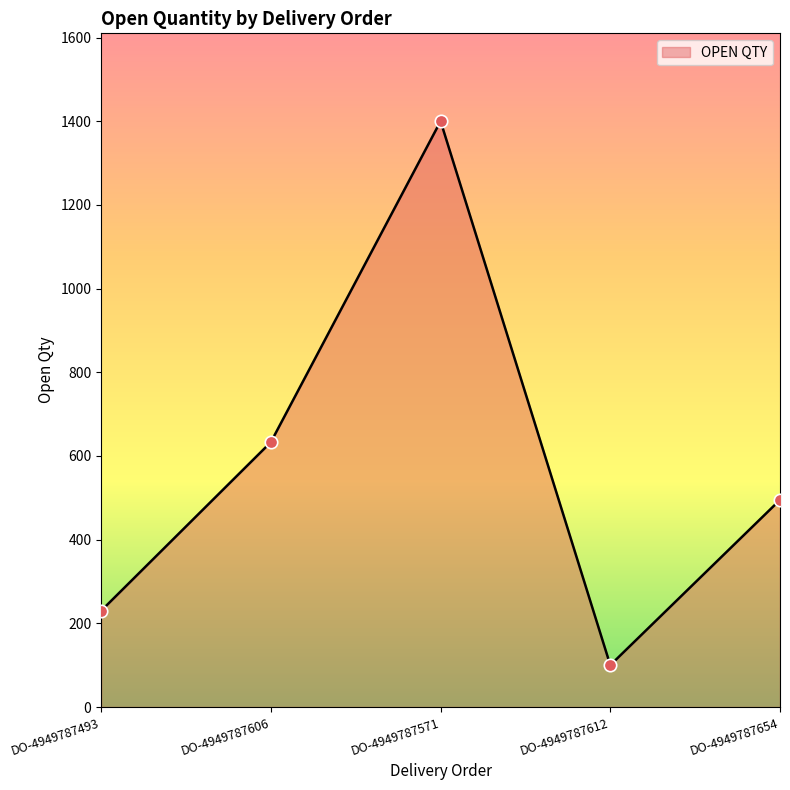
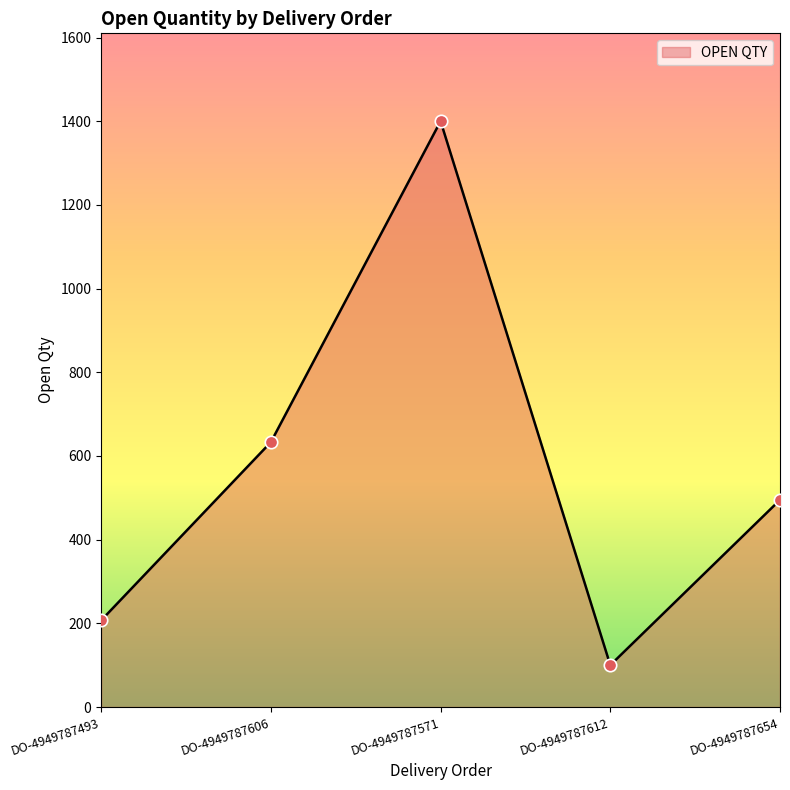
DO-4949787493: 230 -> 210
